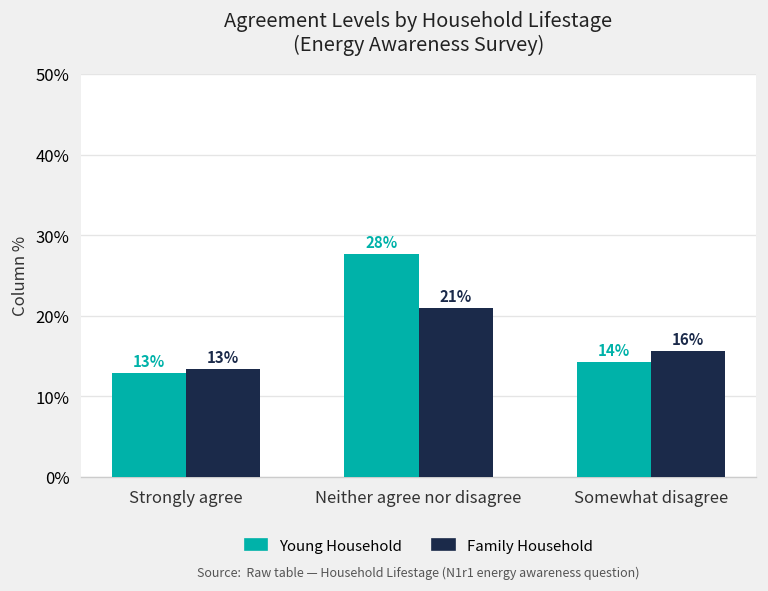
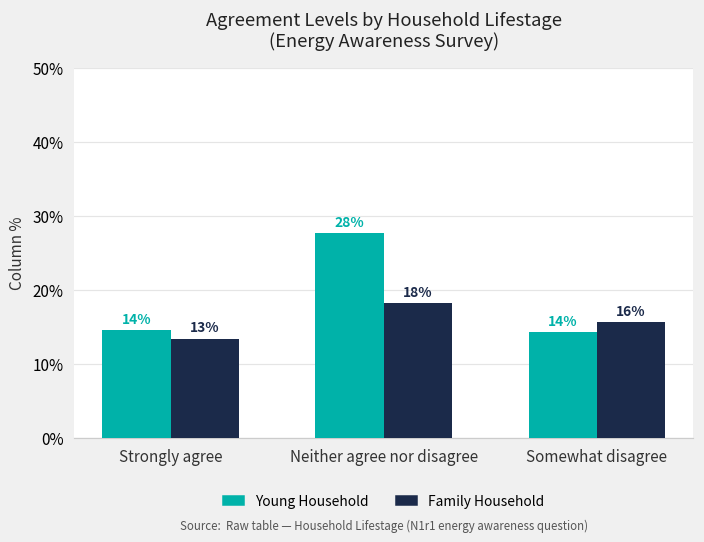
Young Household, Strongly agree: 13% -> 14%
Family Household, Neither agree nor disagree: 21% -> 18%
